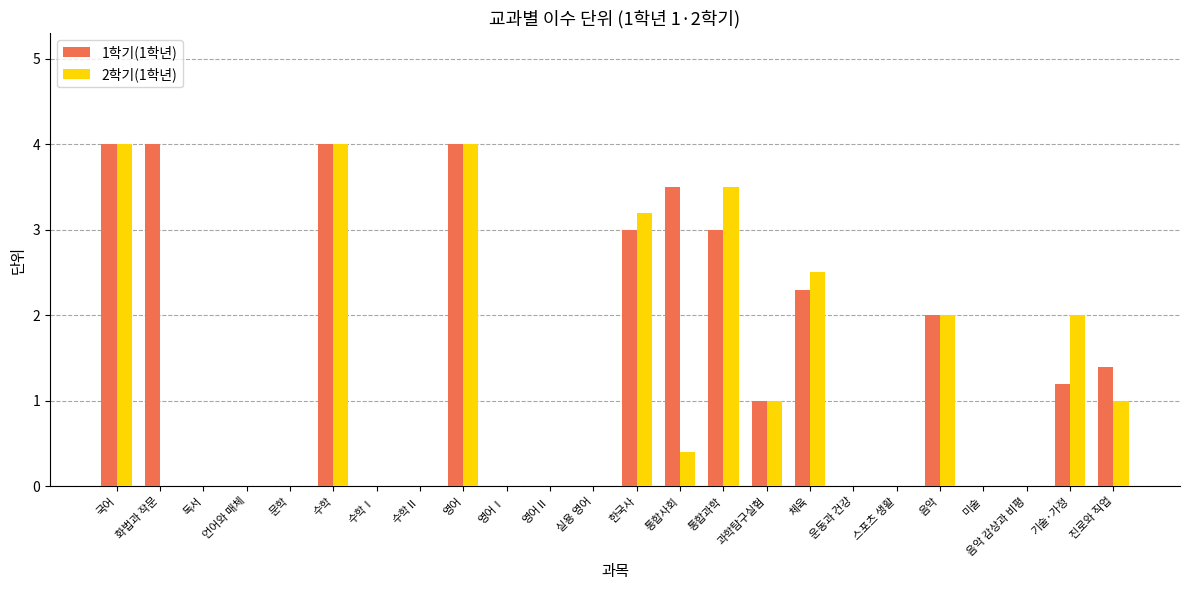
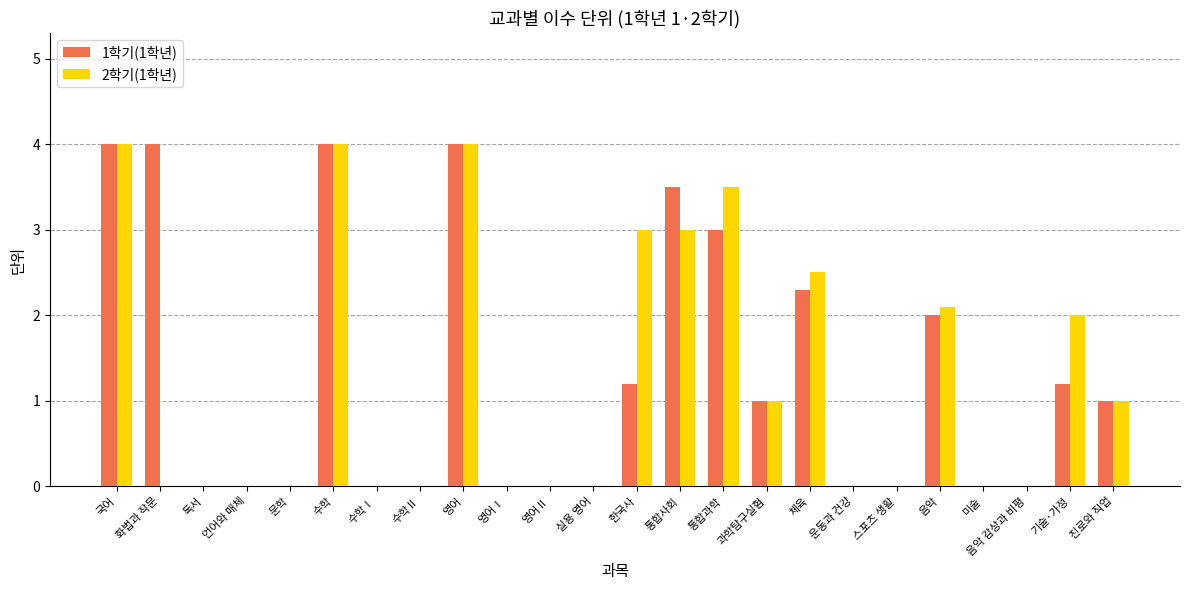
1학기(1학년), 한국사: 3.0 -> 1.2
2학기(1학년), 한국사: 3.2 -> 3.0
2학기(1학년), 통합사회: 0.4 -> 3.0
2학기(1학년), 음악: 2.0 -> 2.1
1학기(1학년), 진로와 직업: 1.4 -> 1.0
